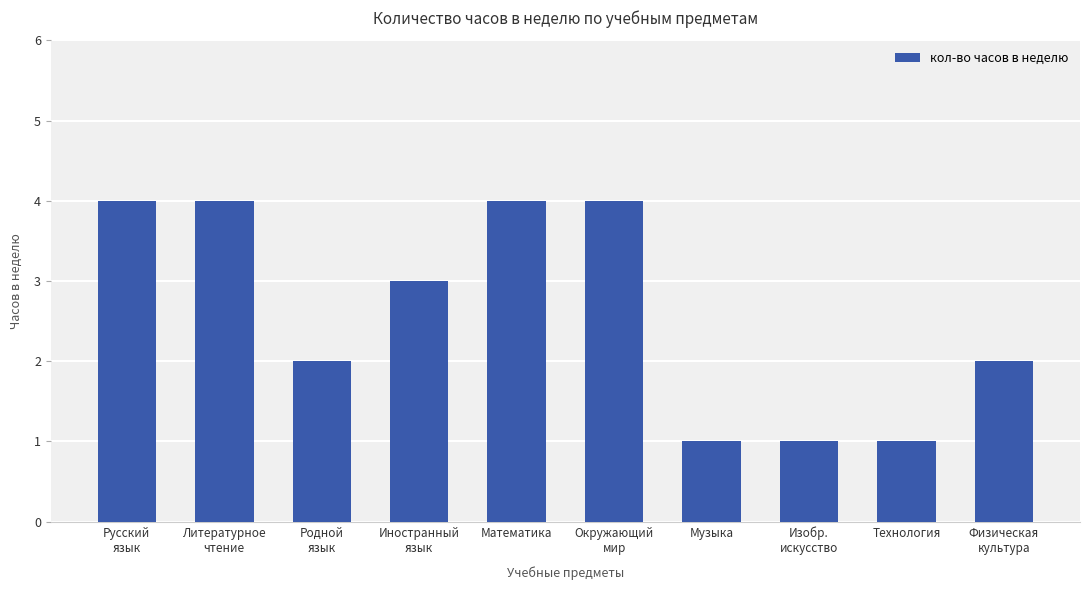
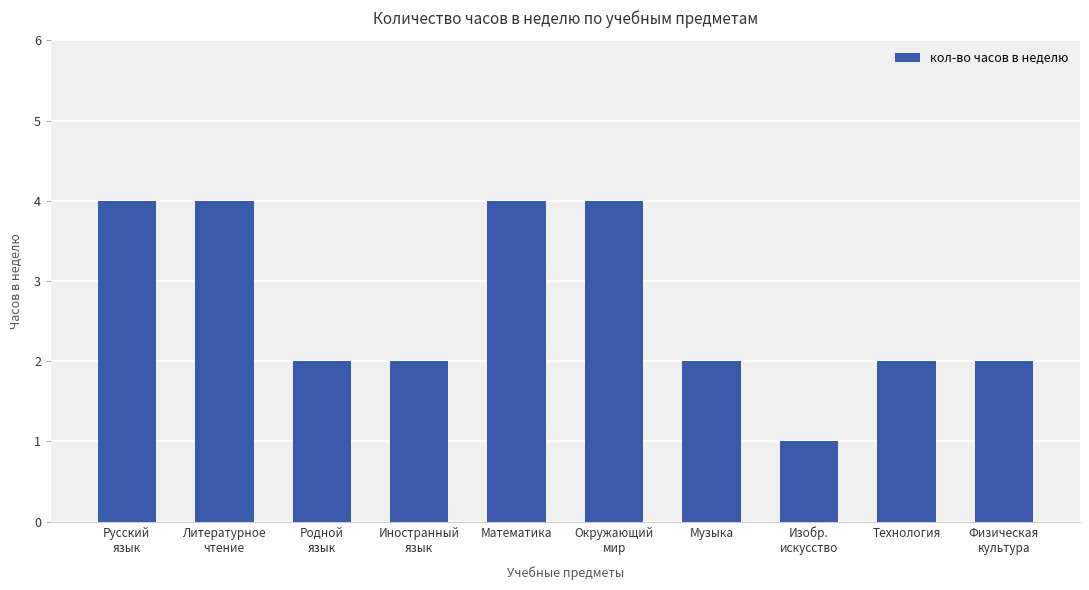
Иностранный язык: 3 -> 2
Музыка: 1 -> 2
Технология: 1 -> 2
